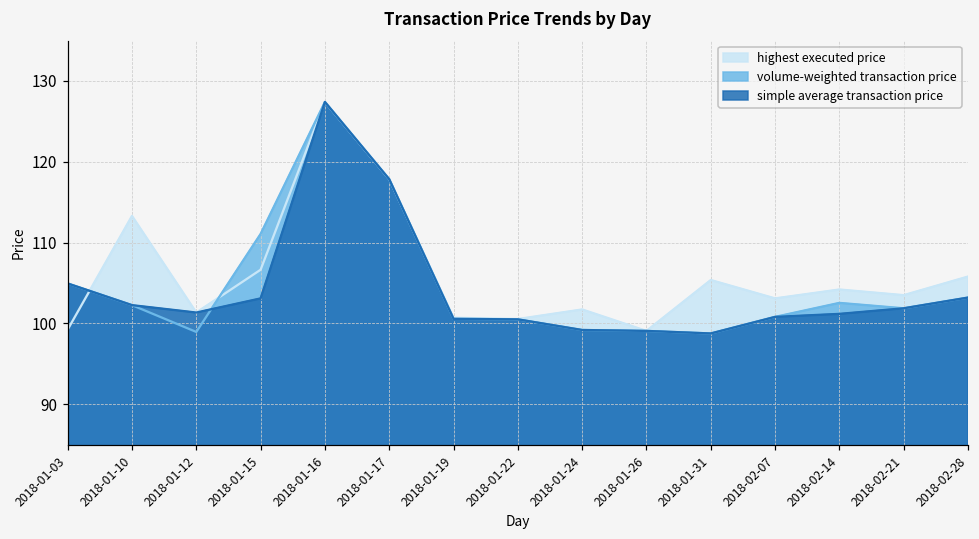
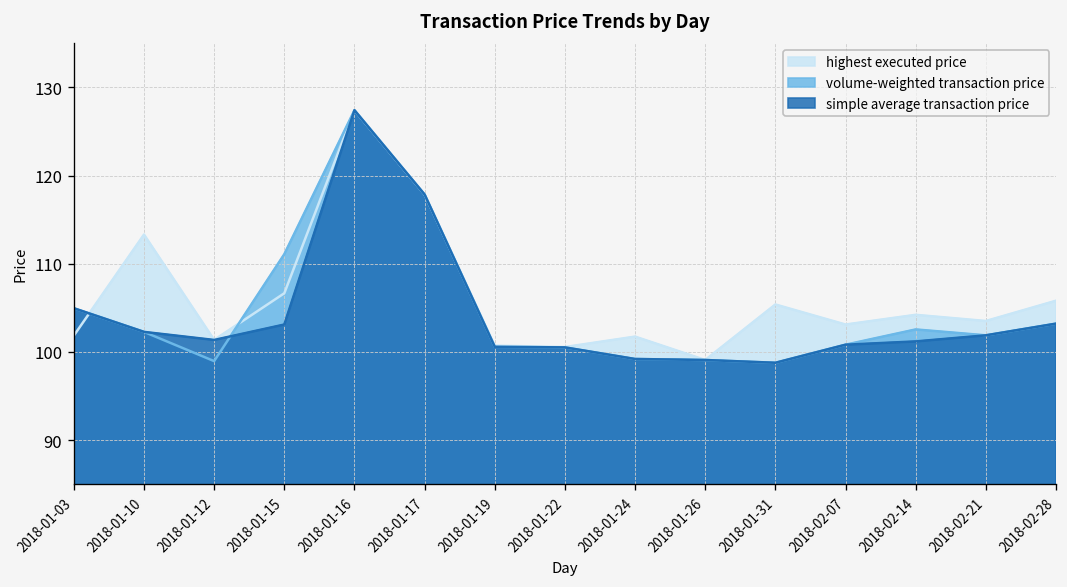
highest executed price, 2018-01-03: 99 -> 102
